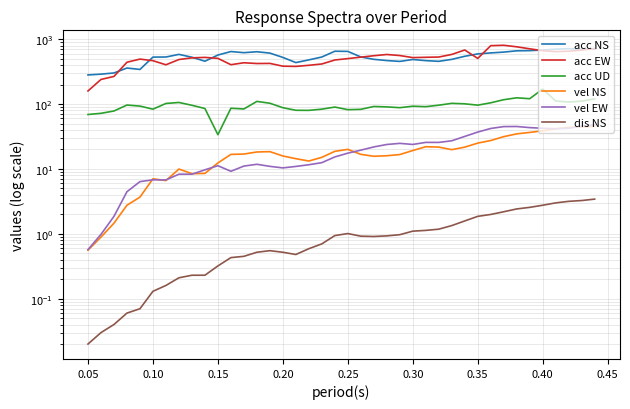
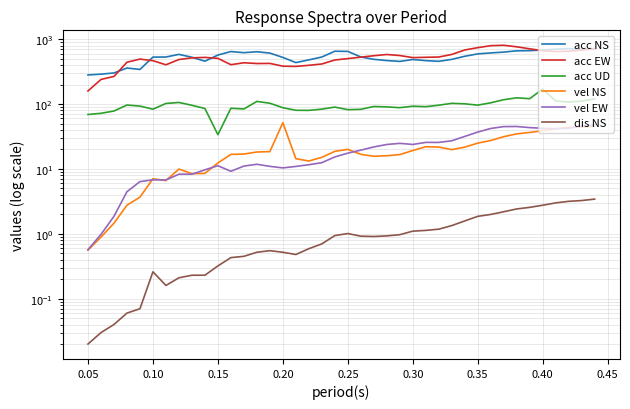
dis NS, 0.10: 0.13 -> 0.26
vel NS, 0.20: 16 -> 50
acc EW, 0.35: 500 -> 700
